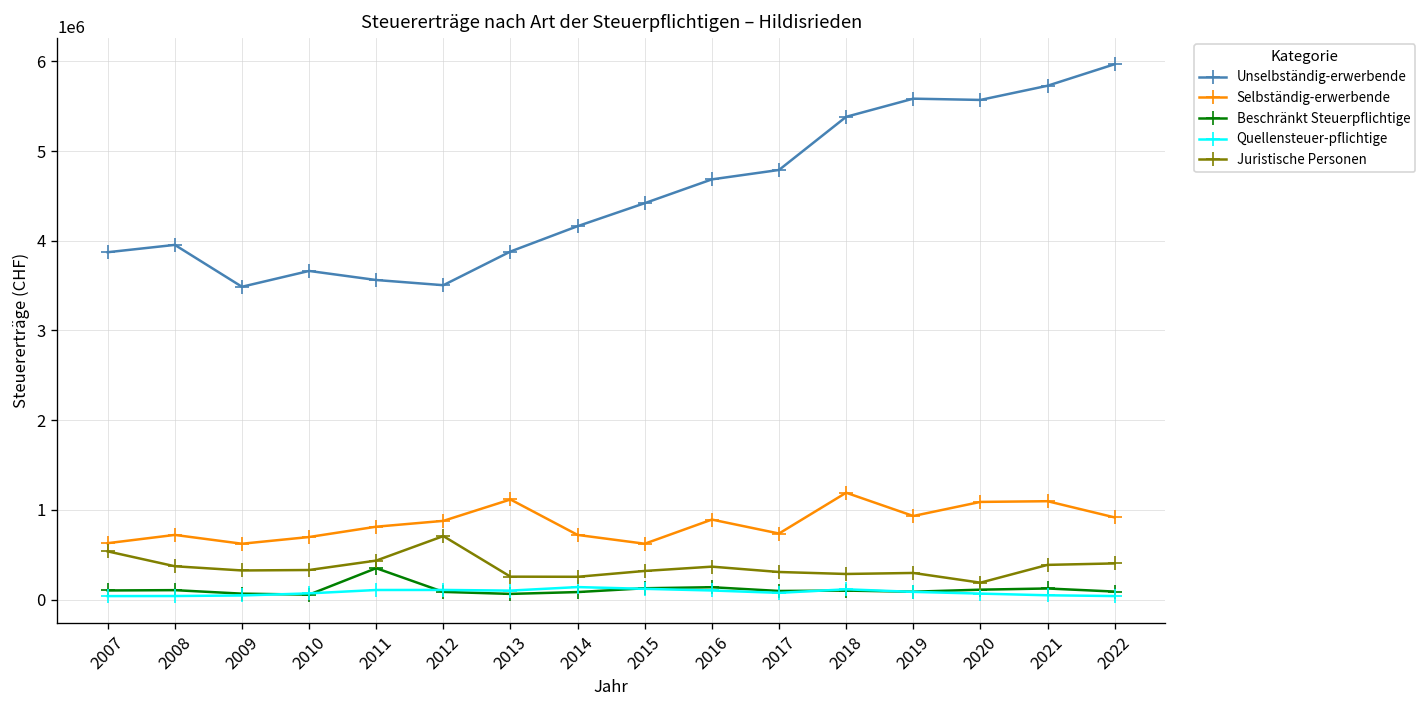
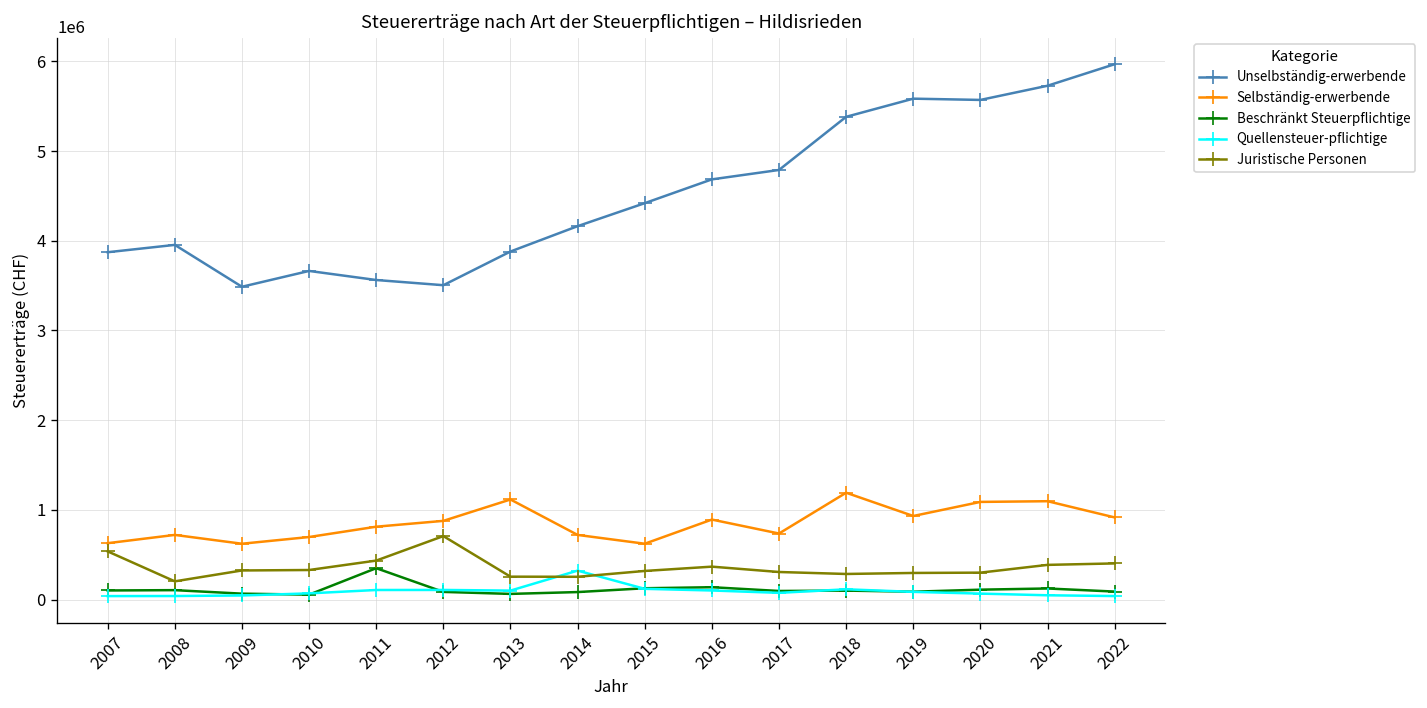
Juristische Personen, 2008: 400000 -> 200000
Quellensteuer-pflichtige, 2014: 100000 -> 300000
Juristische Personen, 2020: 200000 -> 300000
